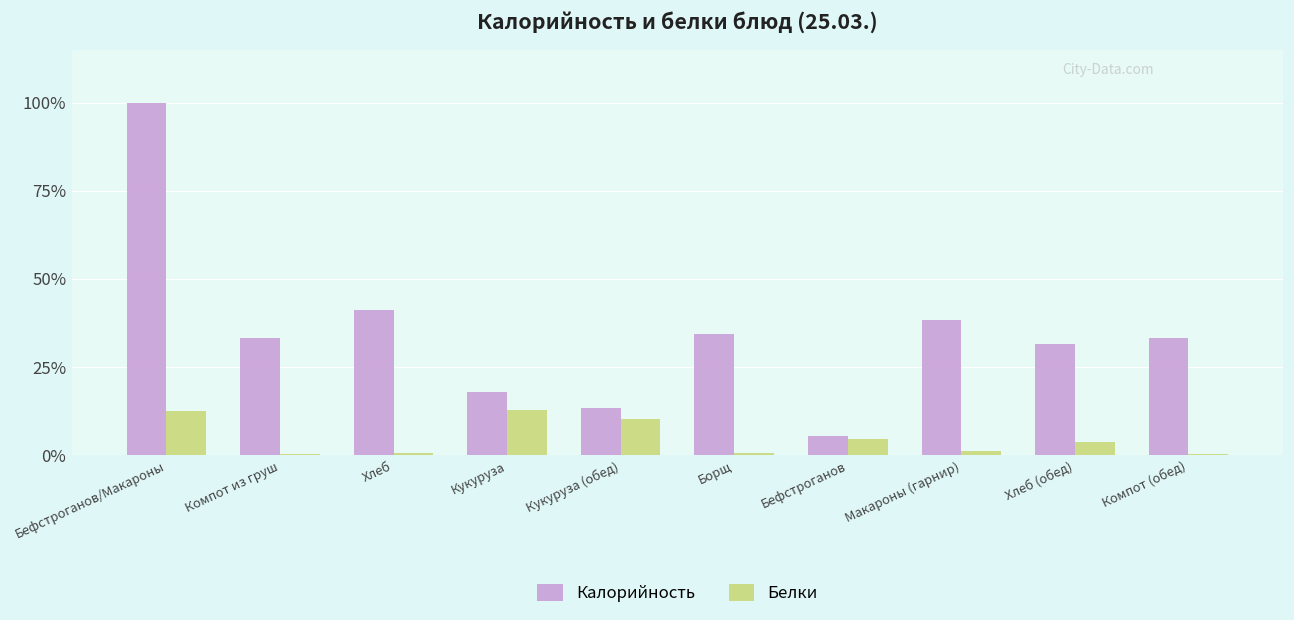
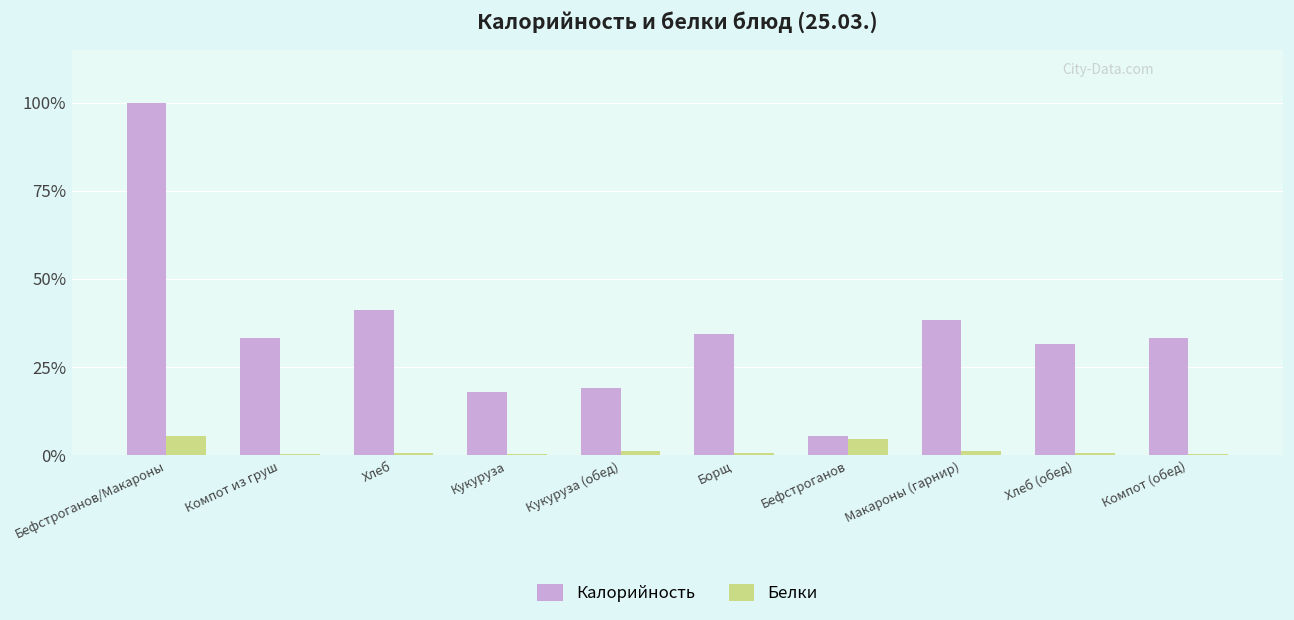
Белки, Бефстроганов/Макароны: 13% -> 5%
Белки, Кукуруза: 13% -> 0%
Калорийность, Кукуруза (обед): 13% -> 19%
Белки, Кукуруза (обед): 10% -> 1%
Белки, Хлеб (обед): 4% -> 1%
